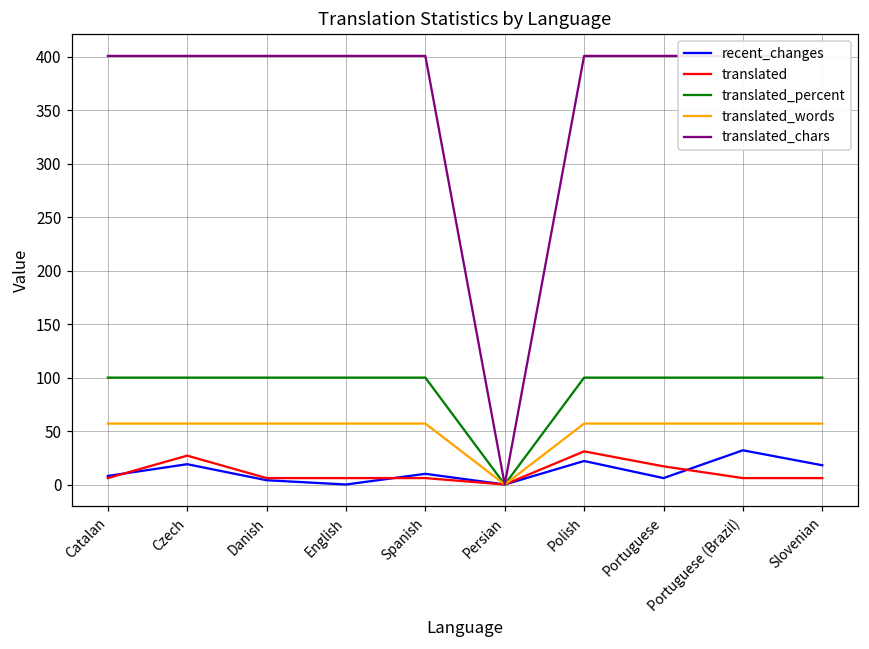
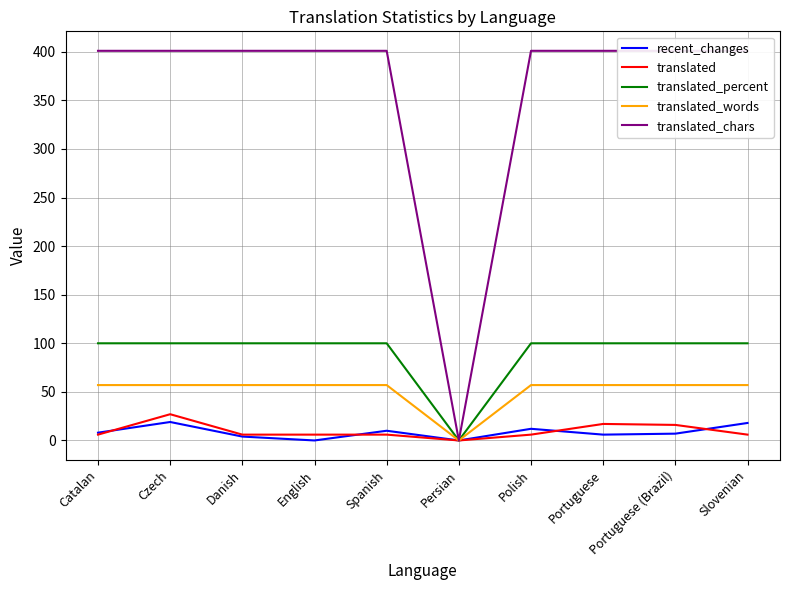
recent_changes, Polish: 20 -> 10
translated, Polish: 30 -> 10
recent_changes, Portuguese (Brazil): 30 -> 10
translated, Portuguese (Brazil): 10 -> 20
